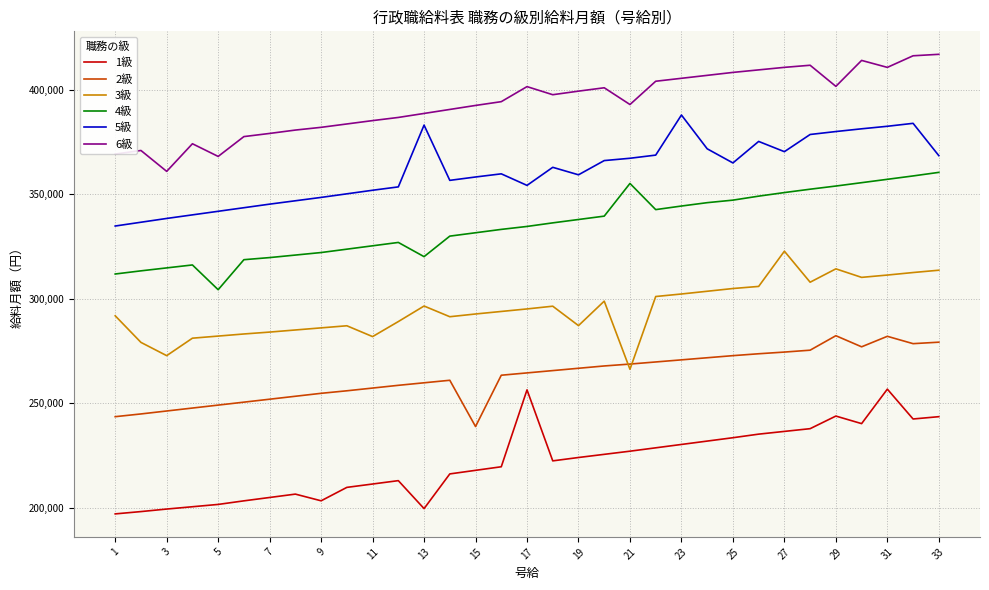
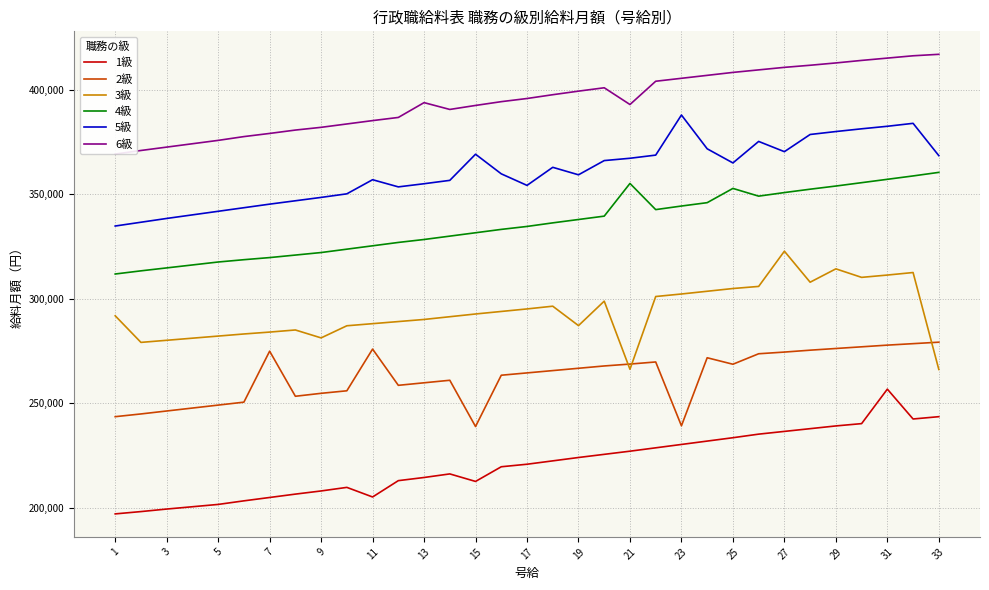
3級, 3: 273,000 -> 280,000
6級, 3: 361,000 -> 373,000
4級, 5: 304,000 -> 318,000
6級, 5: 368,000 -> 376,000
2級, 7: 252,000 -> 275,000
1級, 9: 203,000 -> 208,000
3級, 9: 286,000 -> 281,000
1級, 11: 211,000 -> 205,000
2級, 11: 257,000 -> 276,000
3級, 11: 282,000 -> 288,000
5級, 11: 352,000 -> 357,000
1級, 13: 200,000 -> 215,000
3級, 13: 297,000 -> 290,000
4級, 13: 320,000 -> 328,000
5級, 13: 383,000 -> 355,000
6級, 13: 389,000 -> 394,000
1級, 15: 218,000 -> 213,000
5級, 15: 358,000 -> 369,000
1級, 17: 256,000 -> 221,000
6級, 17: 401,000 -> 396,000
2級, 23: 271,000 -> 239,000
2級, 25: 273,000 -> 269,000
4級, 25: 347,000 -> 353,000
1級, 29: 244,000 -> 239,000
2級, 29: 282,000 -> 276,000
6級, 29: 402,000 -> 413,000
2級, 31: 282,000 -> 278,000
6級, 31: 411,000 -> 415,000
3級, 33: 314,000 -> 266,000
